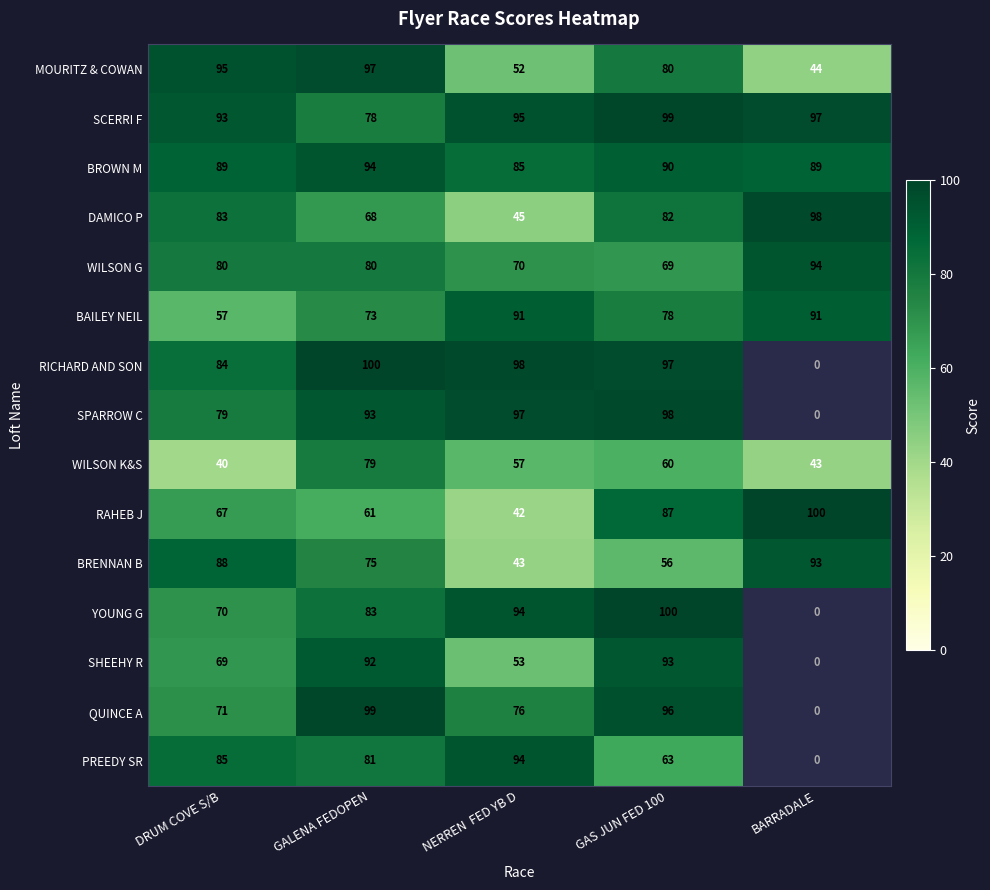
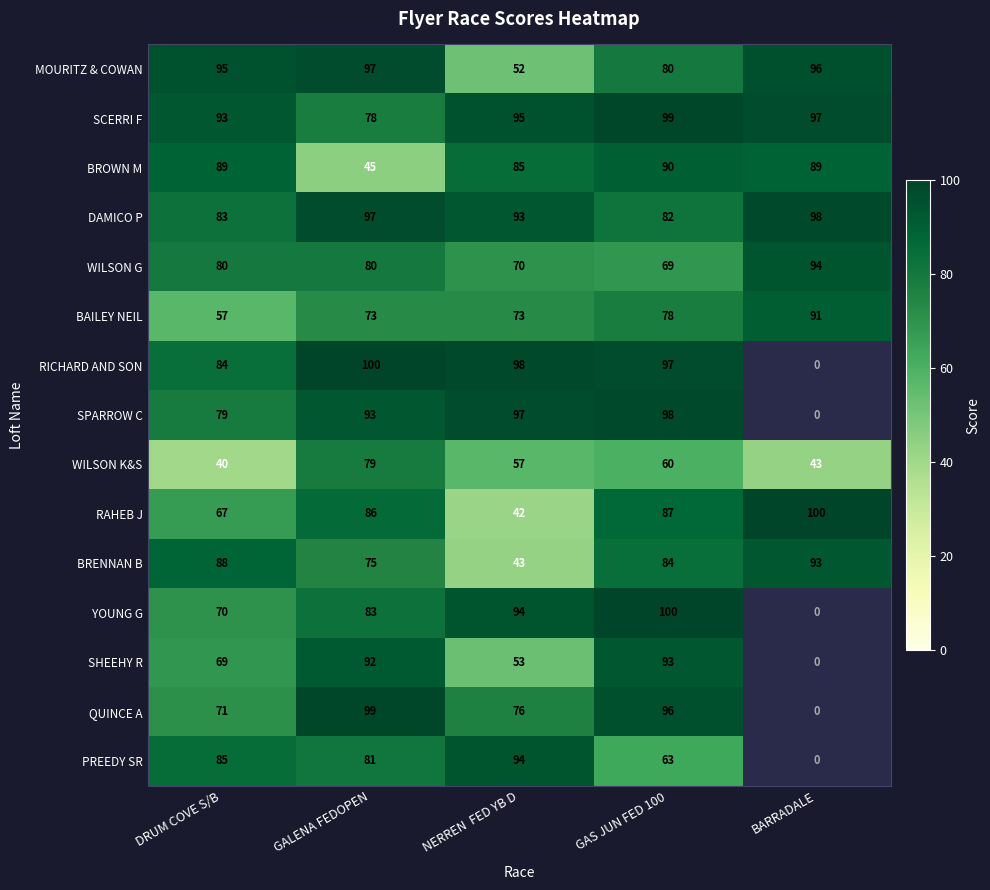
MOURITZ & COWAN, BARRADALE: 44 -> 96
BROWN M, GALENA FEDOPEN: 94 -> 45
DAMICO P, GALENA FEDOPEN: 68 -> 97
DAMICO P, NERREN FED YB D: 45 -> 93
BAILEY NEIL, NERREN FED YB D: 91 -> 73
RAHEB J, GALENA FEDOPEN: 61 -> 86
BRENNAN B, GAS JUN FED 100: 56 -> 84
